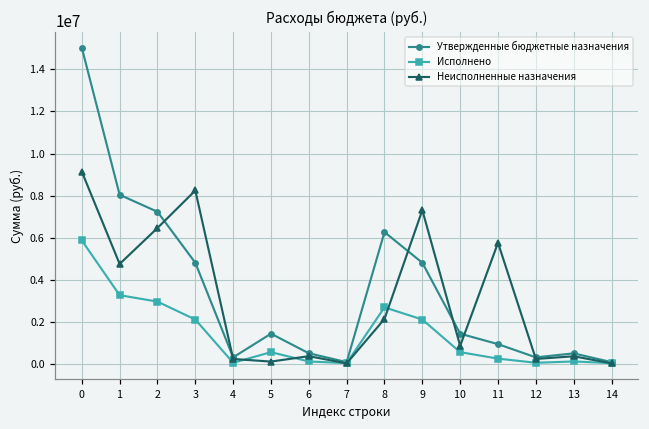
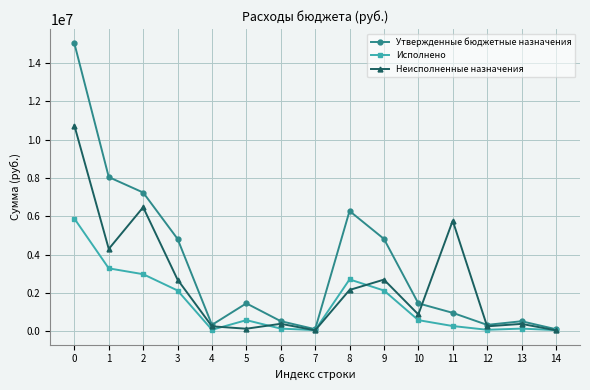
Неисполненные назначения, 0: 9100000 -> 10700000
Неисполненные назначения, 1: 4800000 -> 4300000
Неисполненные назначения, 3: 8300000 -> 2700000
Неисполненные назначения, 9: 7300000 -> 2700000
